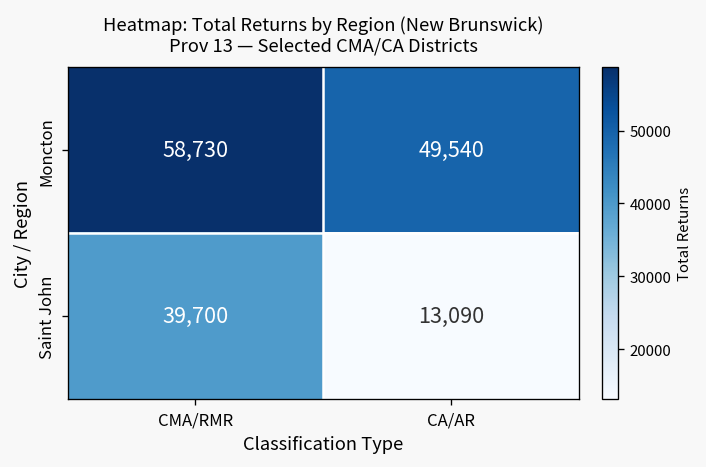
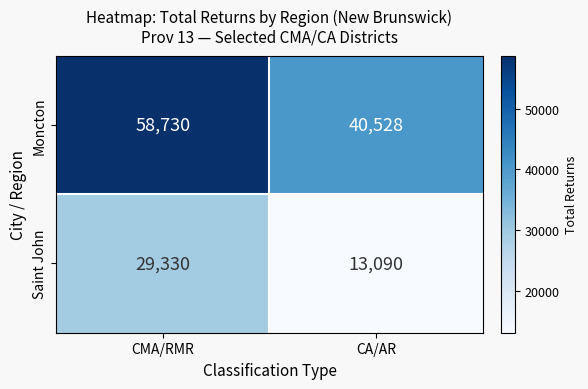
Moncton, CA/AR: 49,540 -> 40,528
Saint John, CMA/RMR: 39,700 -> 29,330
